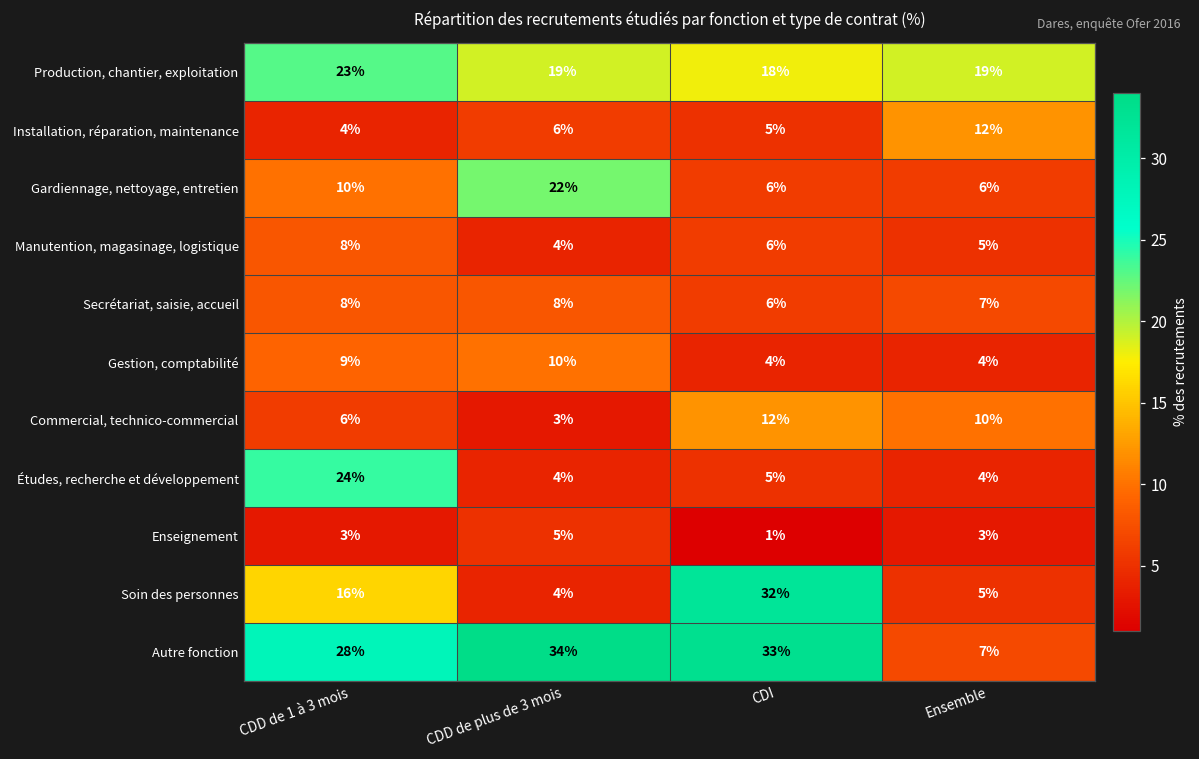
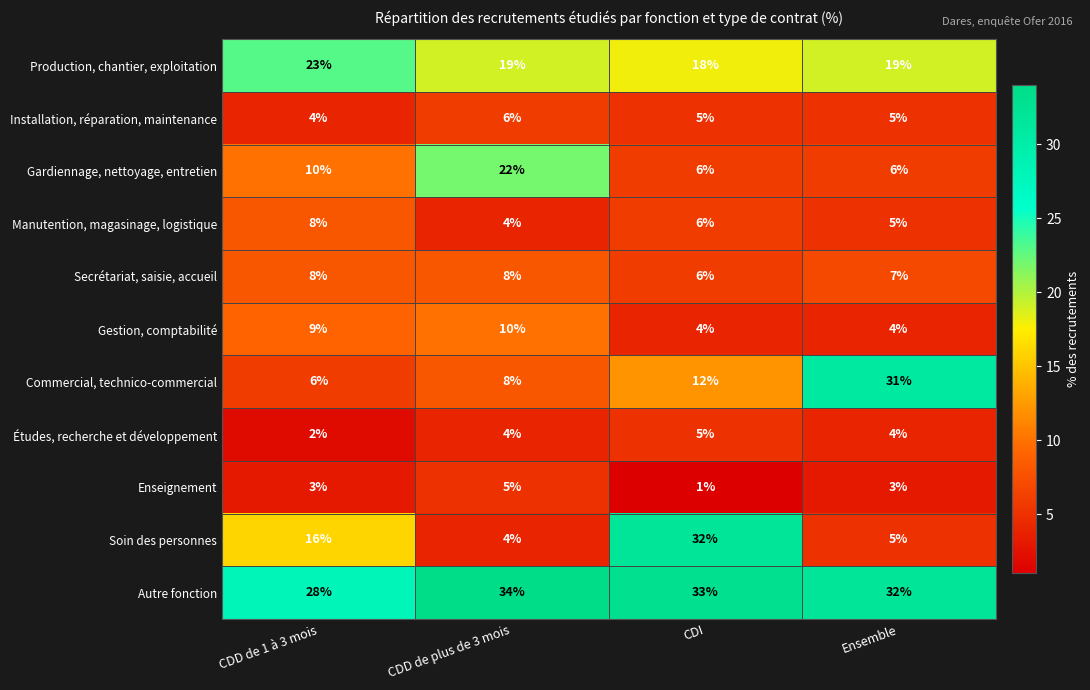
Installation, réparation, maintenance, Ensemble: 12% -> 5%
Commercial, technico-commercial, CDD de plus de 3 mois: 3% -> 8%
Commercial, technico-commercial, Ensemble: 10% -> 31%
Études, recherche et développement, CDD de 1 à 3 mois: 24% -> 2%
Autre fonction, Ensemble: 7% -> 32%
